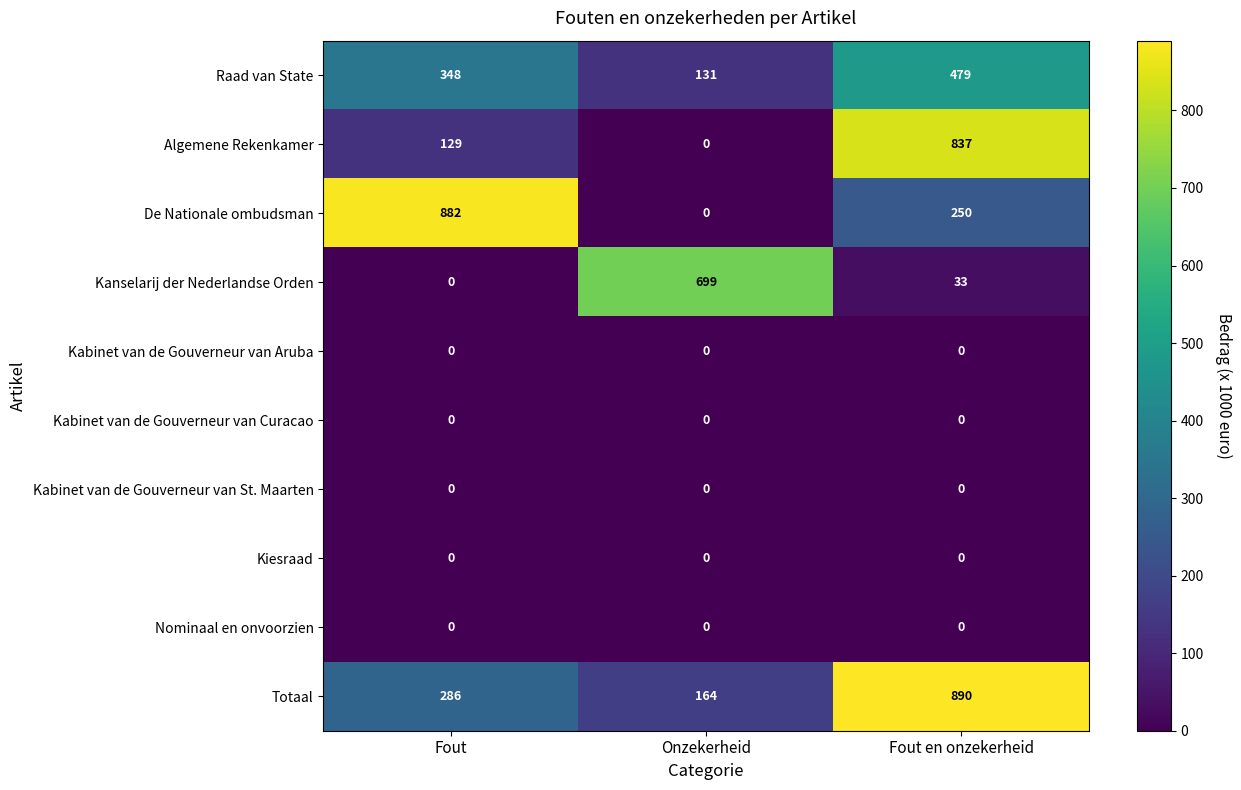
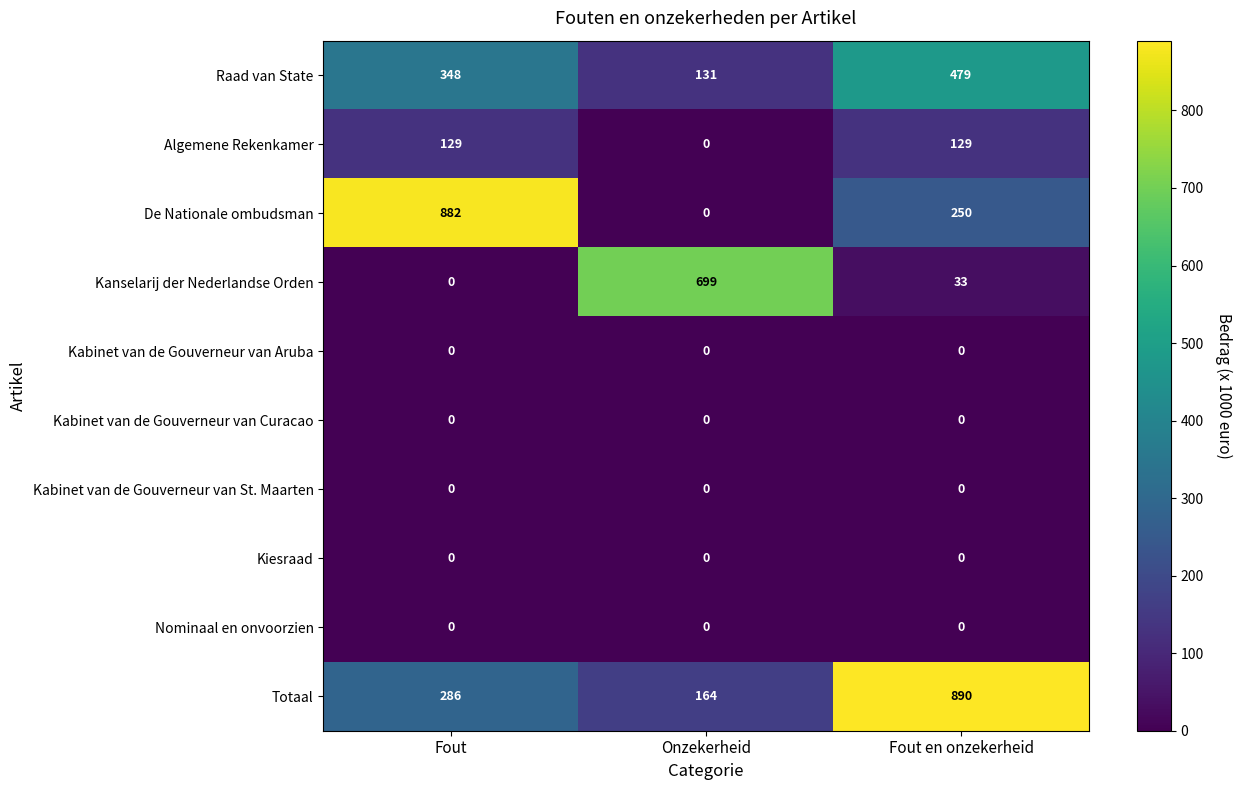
Algemene Rekenkamer, Fout en onzekerheid: 837 -> 129
